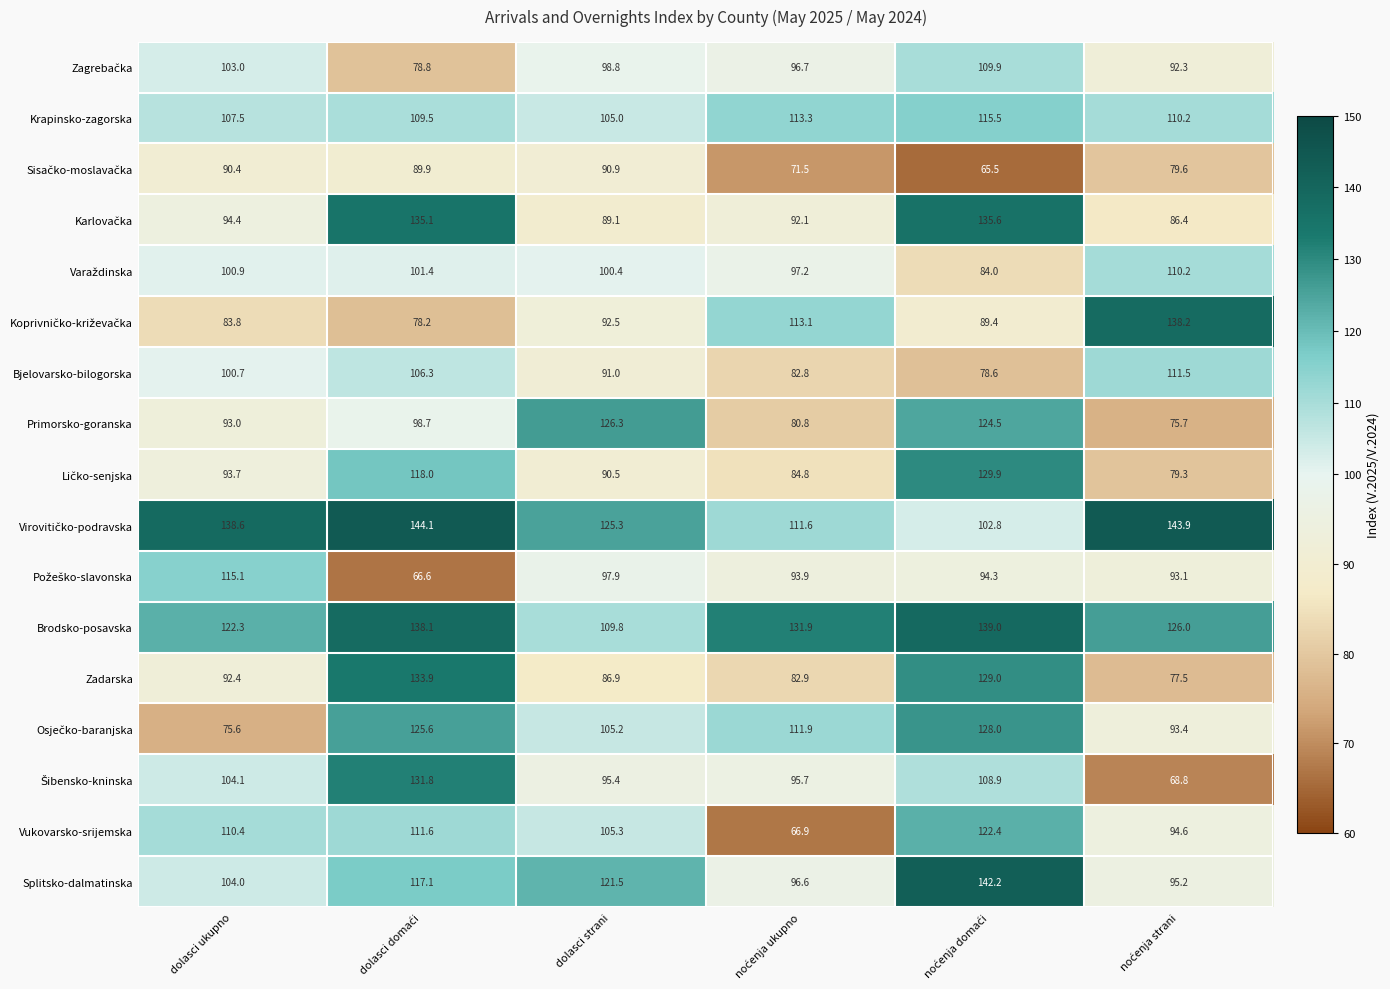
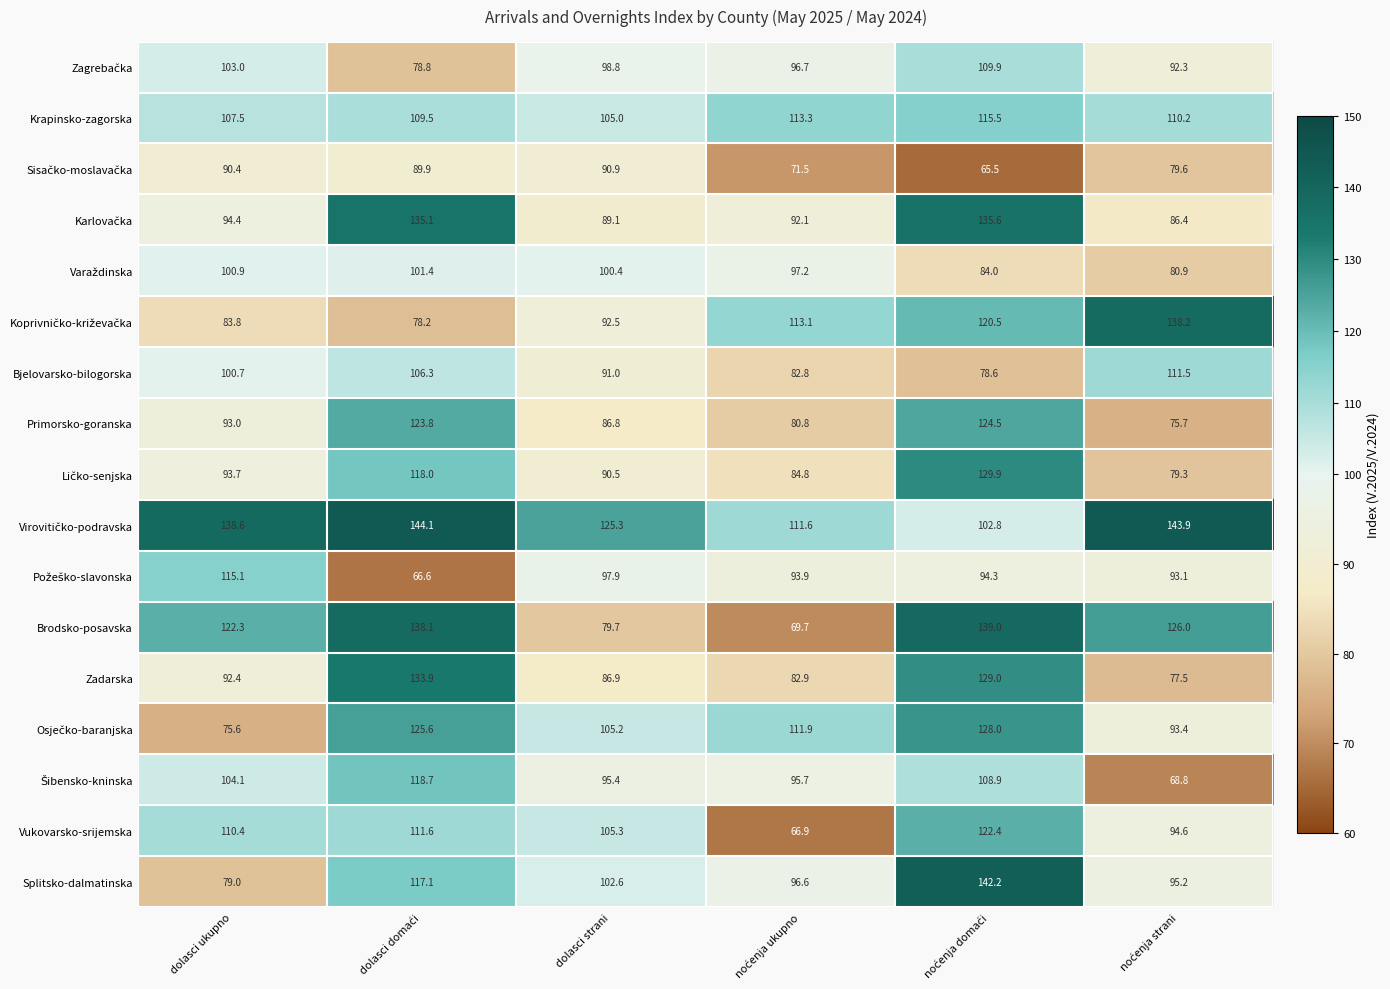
Varaždinska, noćenja strani: 110.2 -> 80.9
Koprivničko-križevačka, noćenja domaći: 89.4 -> 120.5
Primorsko-goranska, dolasci domaći: 98.7 -> 123.8
Primorsko-goranska, dolasci strani: 126.3 -> 86.8
Brodsko-posavska, dolasci strani: 109.8 -> 79.7
Brodsko-posavska, noćenja ukupno: 131.9 -> 69.7
Šibensko-kninska, dolasci domaći: 131.8 -> 118.7
Splitsko-dalmatinska, dolasci ukupno: 104.0 -> 79.0
Splitsko-dalmatinska, dolasci strani: 121.5 -> 102.6
